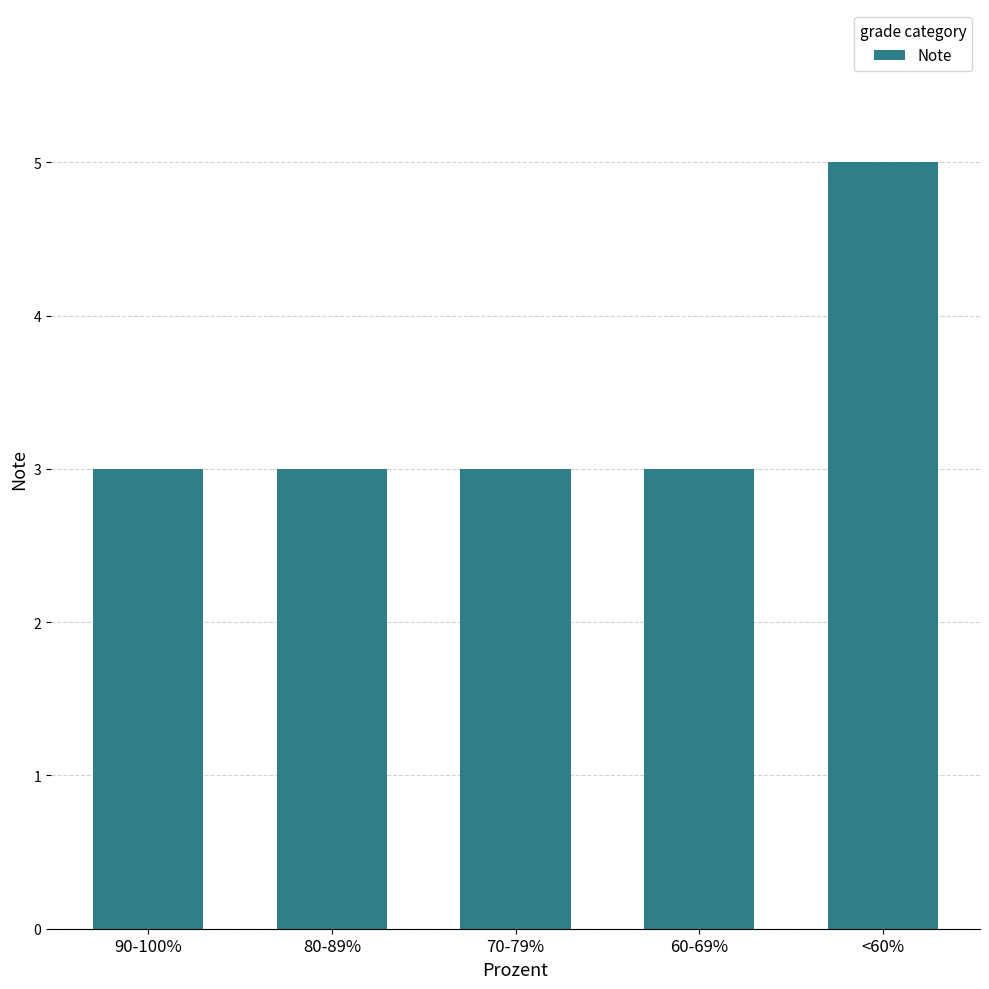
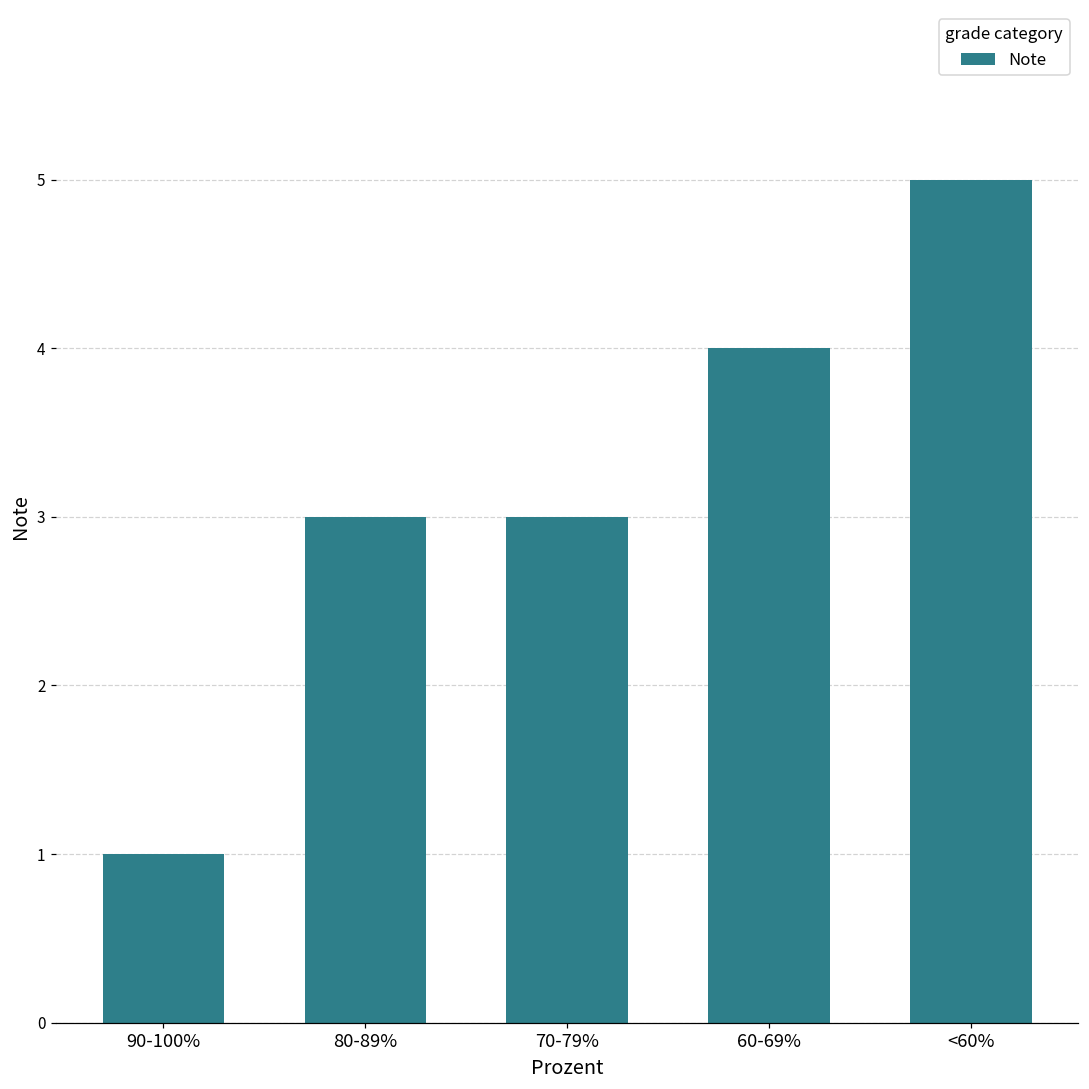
90-100%: 3 -> 1
60-69%: 3 -> 4
